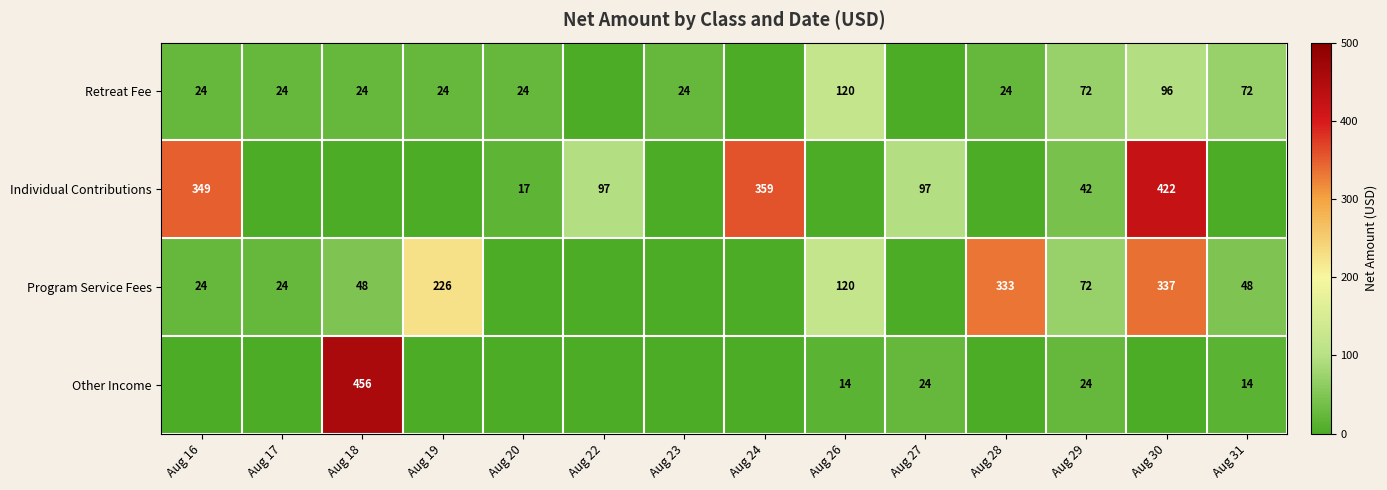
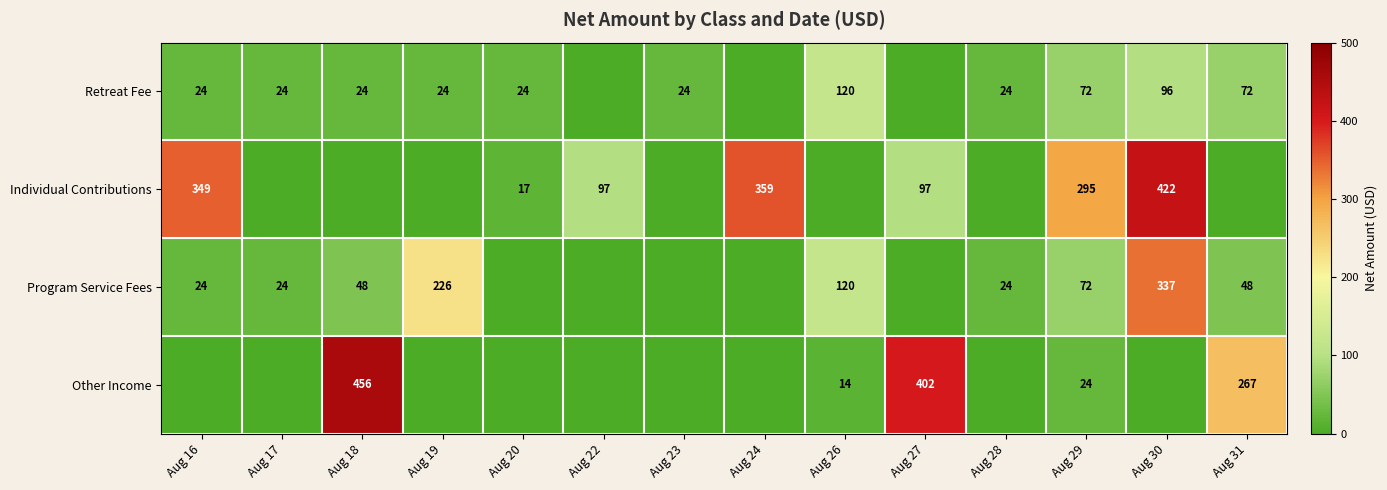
Individual Contributions, Aug 29: 42 -> 295
Program Service Fees, Aug 28: 333 -> 24
Other Income, Aug 27: 24 -> 402
Other Income, Aug 31: 14 -> 267
